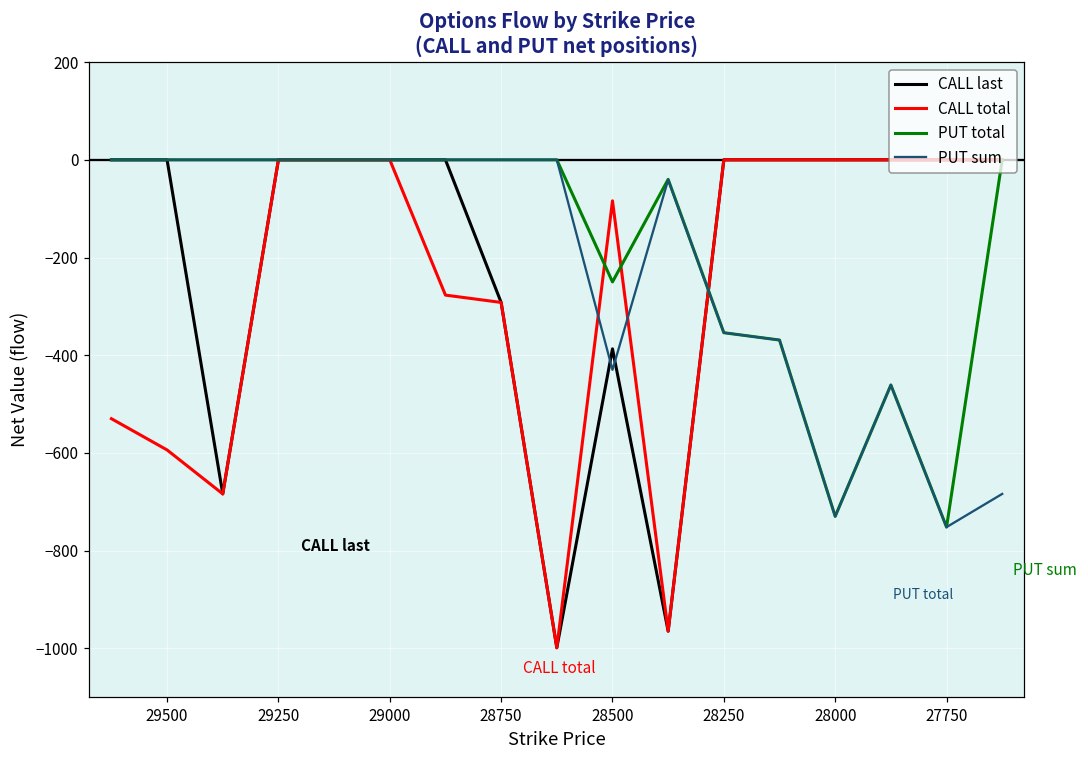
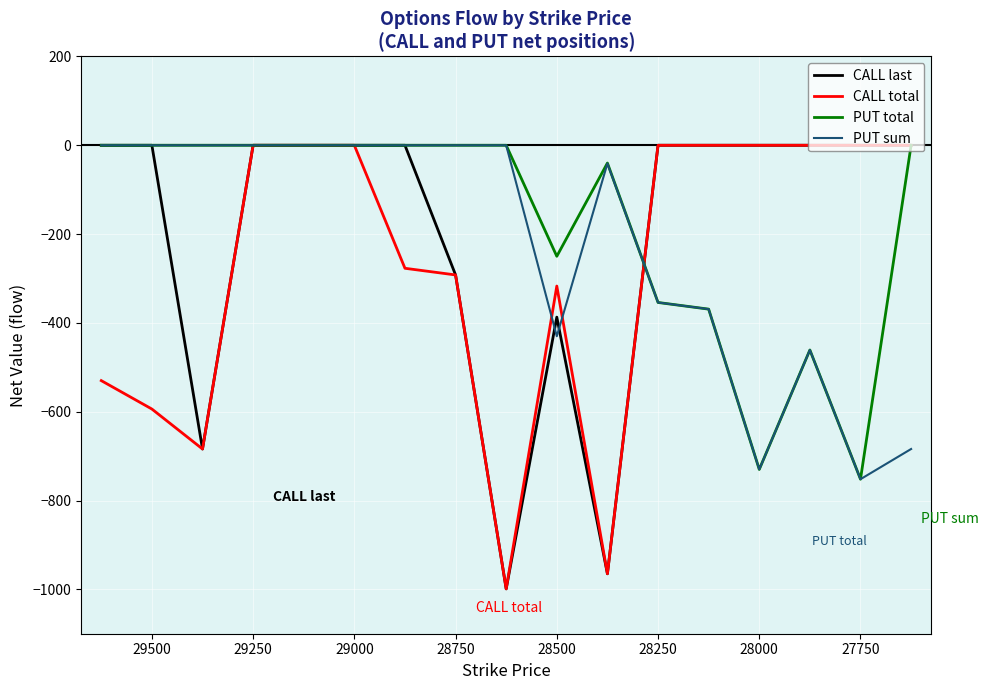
CALL total, 28500: -80 -> -320
